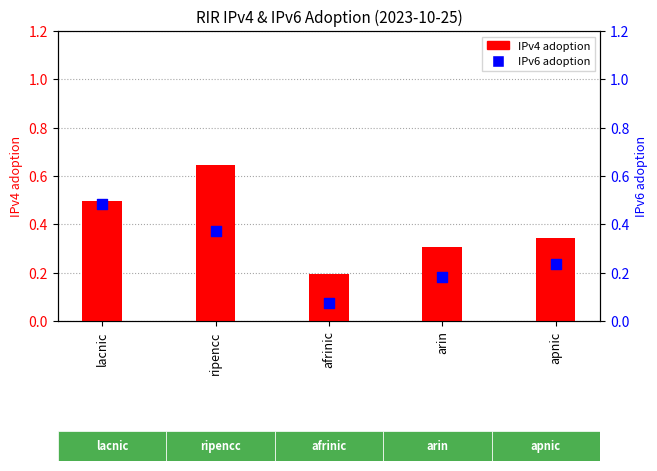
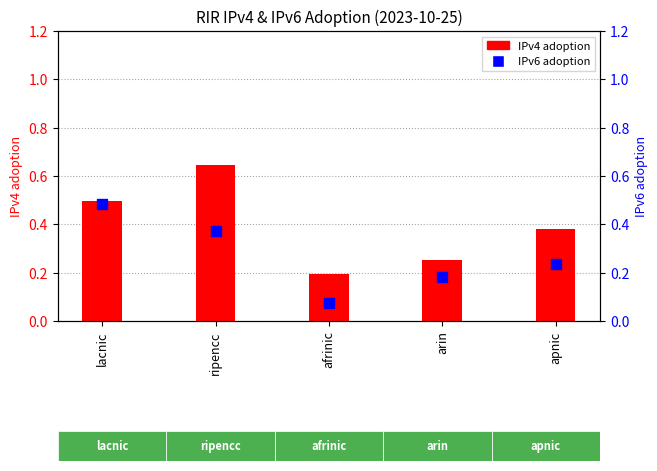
IPv4 adoption, arin: 0.31 -> 0.25
IPv4 adoption, apnic: 0.34 -> 0.38
